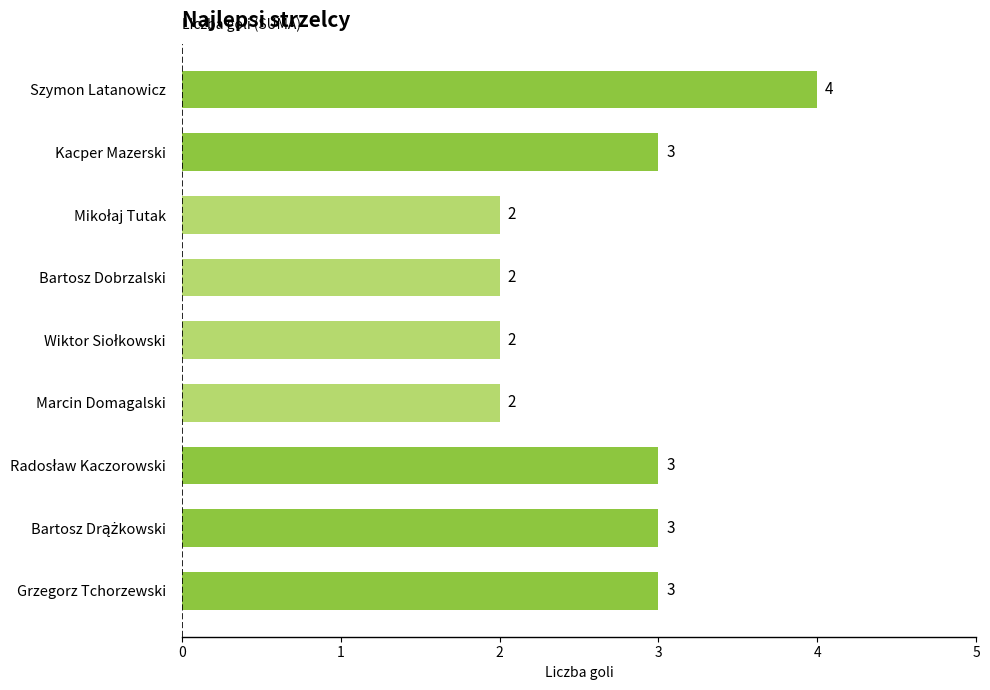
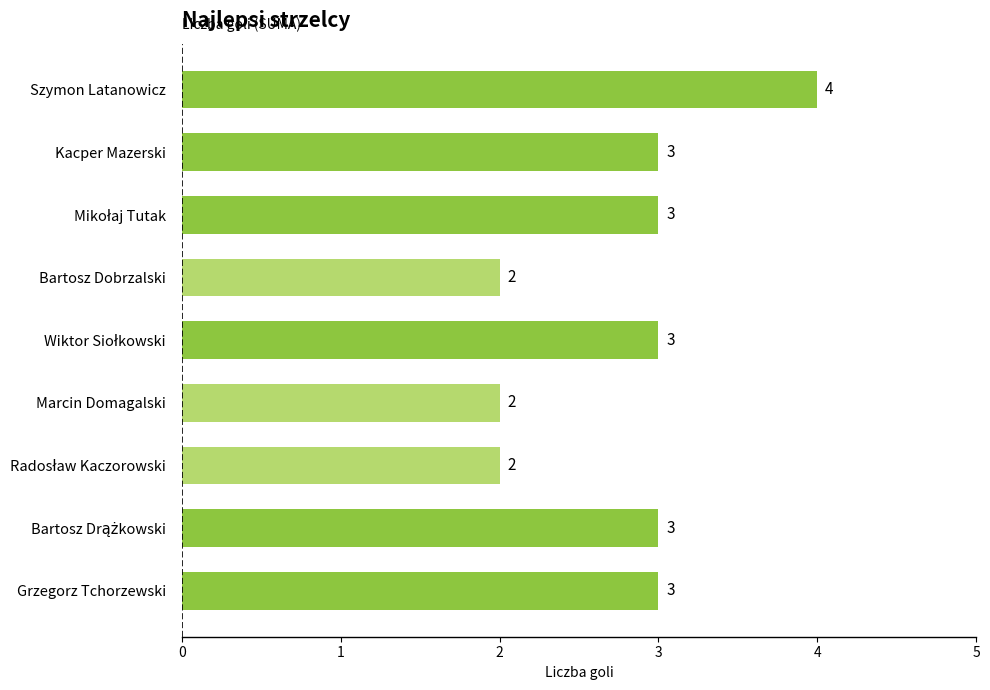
Mikołaj Tutak: 2 -> 3
Wiktor Siołkowski: 2 -> 3
Radosław Kaczorowski: 3 -> 2
